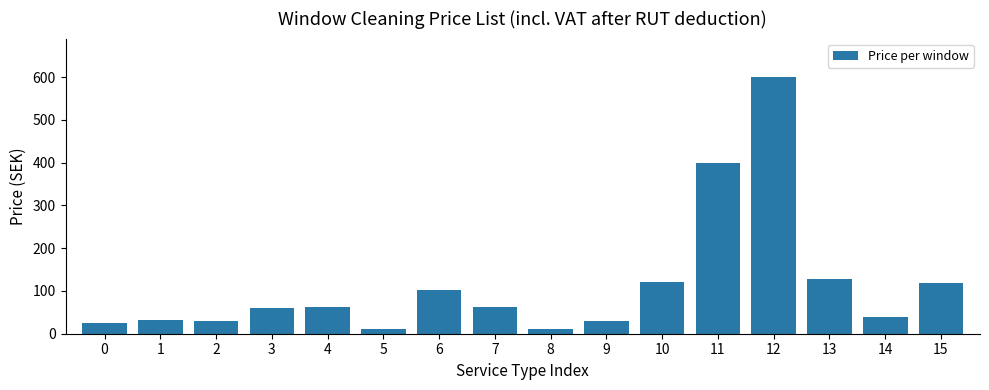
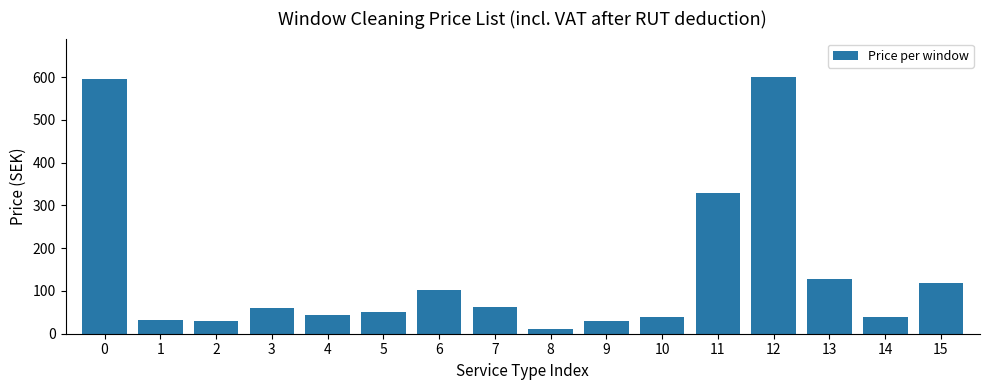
0: 30 -> 600
4: 60 -> 40
5: 10 -> 50
10: 120 -> 40
11: 400 -> 330
